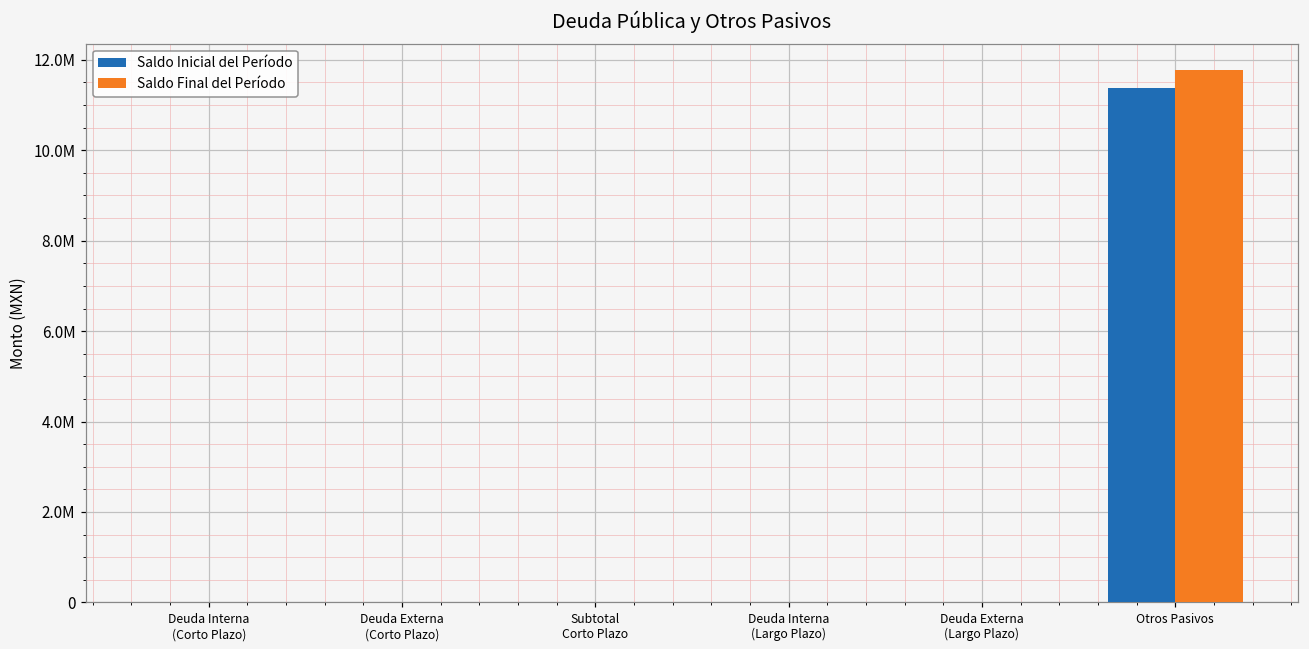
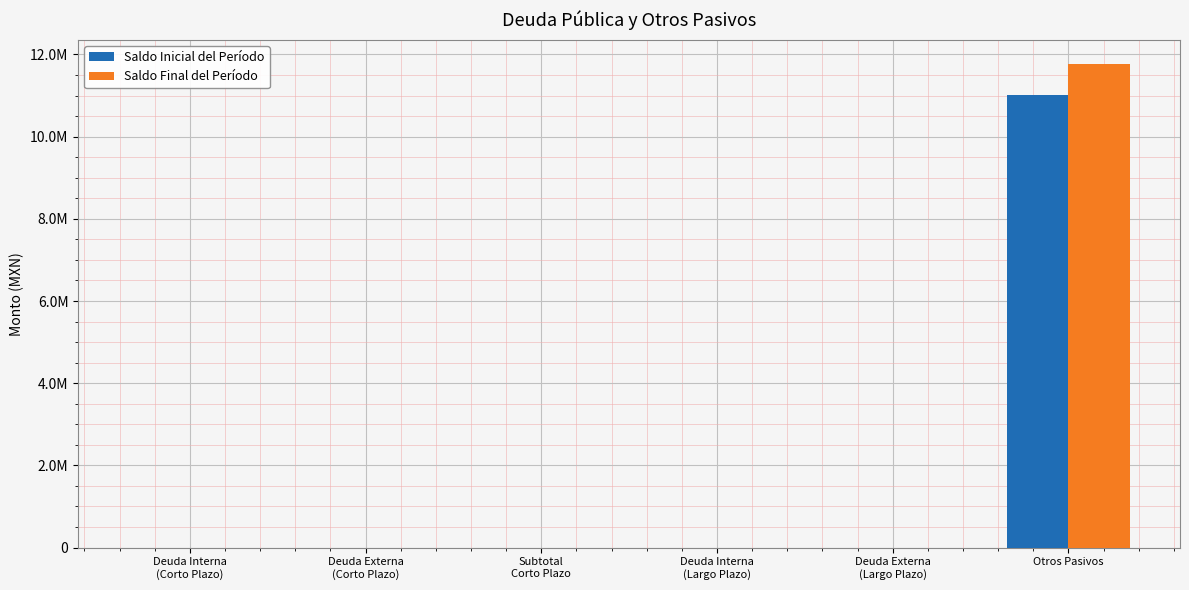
Saldo Inicial del Período, Otros Pasivos: 11400000 -> 11000000
